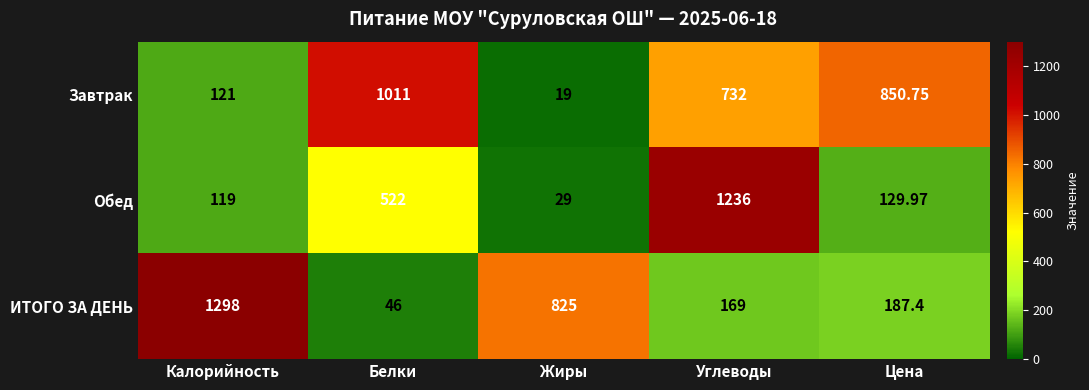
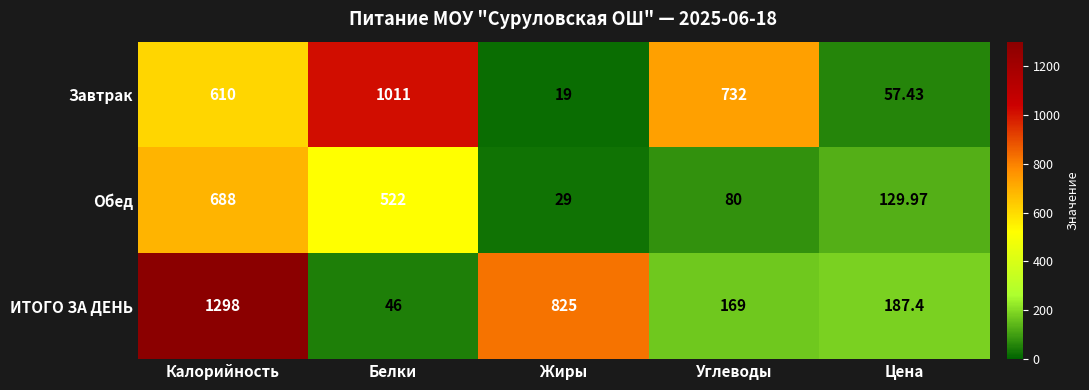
Завтрак, Калорийность: 121 -> 610
Завтрак, Цена: 850.75 -> 57.43
Обед, Калорийность: 119 -> 688
Обед, Углеводы: 1236 -> 80
